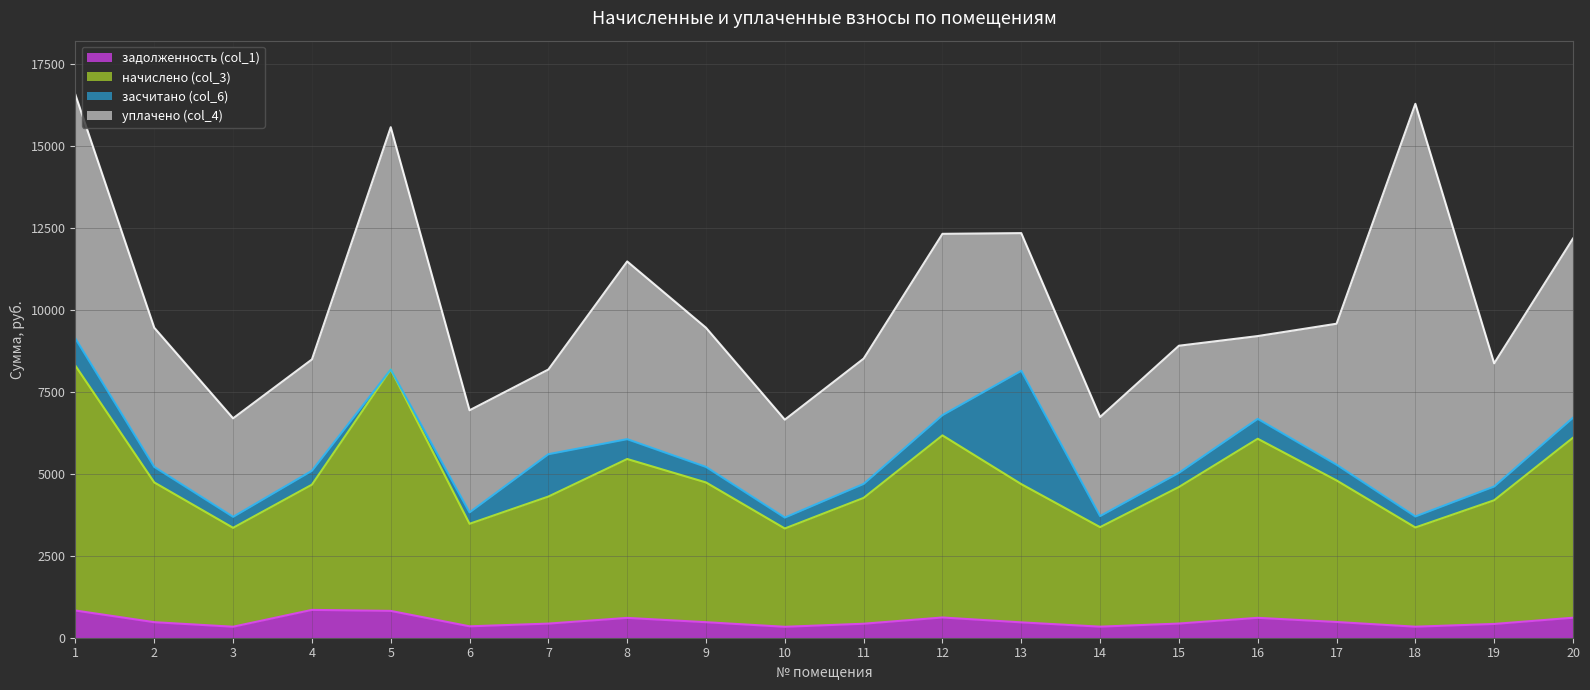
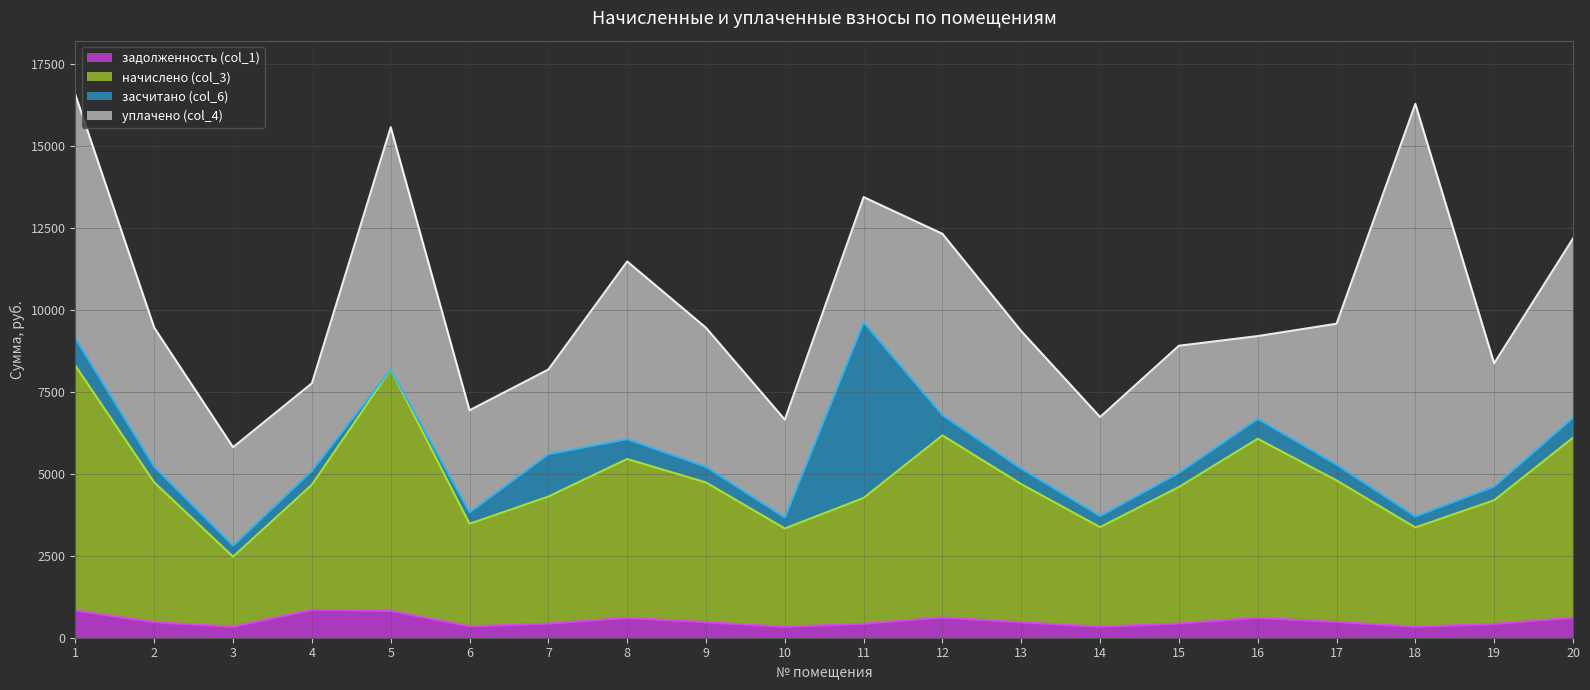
начислено (col_3), 3: 3000 -> 2100
уплачено (col_4), 4: 3400 -> 2700
засчитано (col_6), 11: 400 -> 5400
засчитано (col_6), 13: 3500 -> 500
